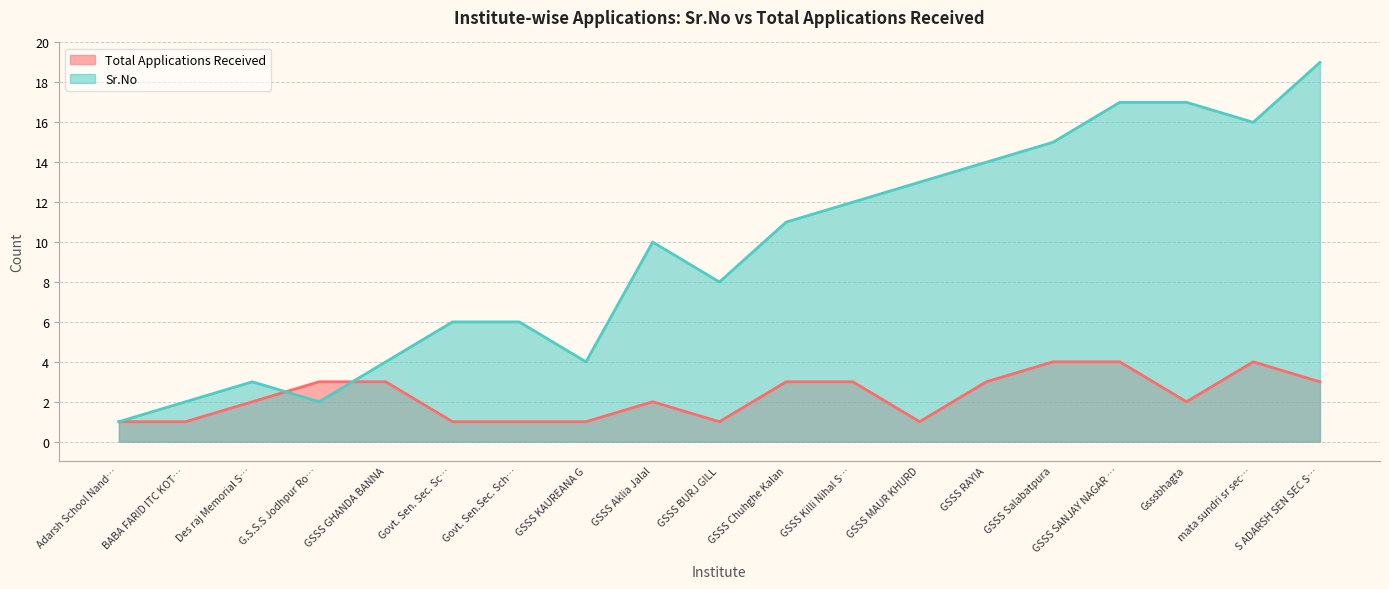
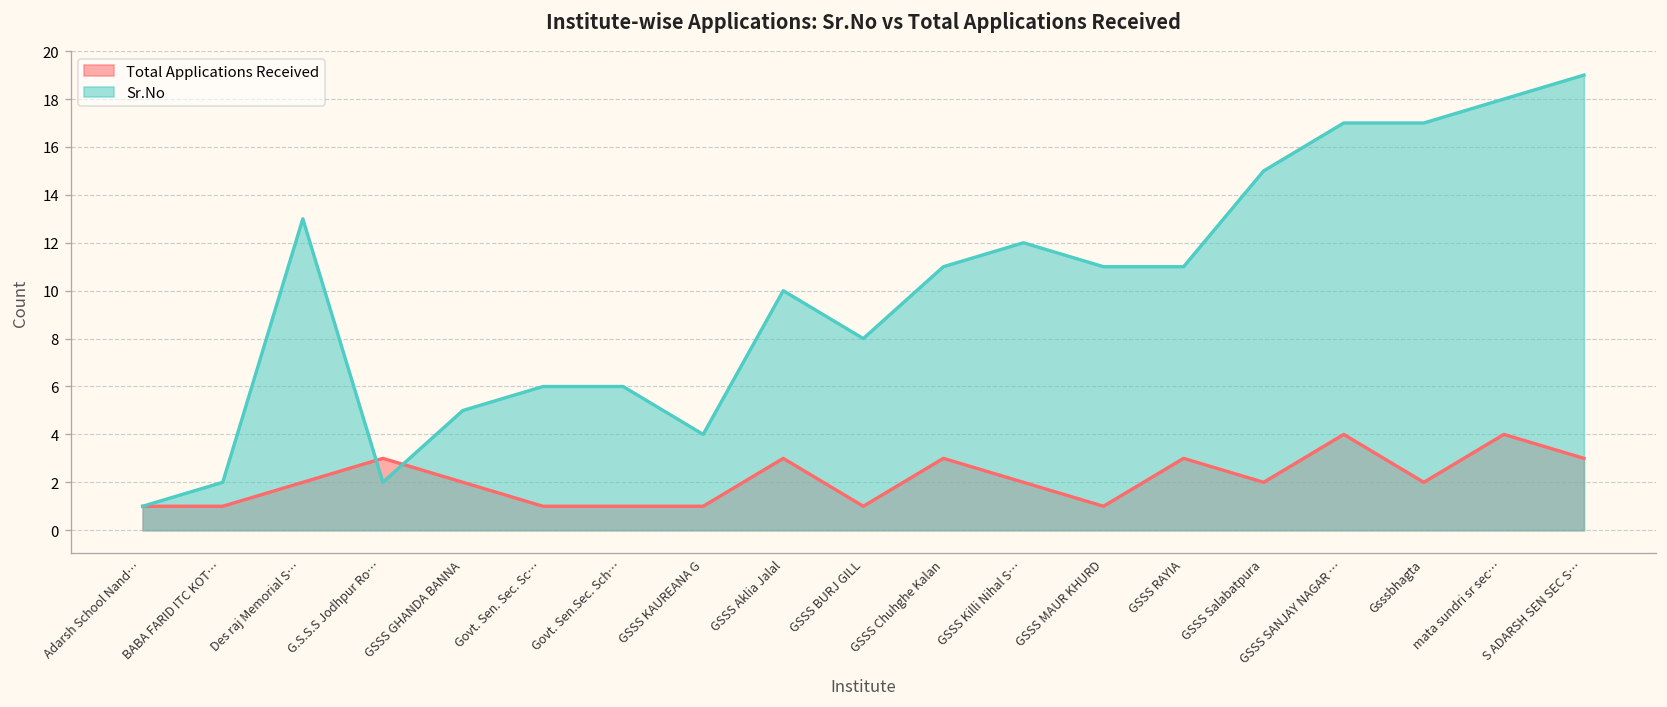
Sr.No, Des raj Memorial S…: 3 -> 13
Total Applications Received, GSSS GHANDA BANNA: 3 -> 2
Sr.No, GSSS GHANDA BANNA: 4 -> 5
Total Applications Received, GSSS Aklia Jalal: 2 -> 3
Total Applications Received, GSSS Killi Nihal S…: 3 -> 2
Sr.No, GSSS MAUR KHURD: 13 -> 11
Sr.No, GSSS RAYIA: 14 -> 11
Total Applications Received, GSSS Salabatpura: 4 -> 2
Sr.No, mata sundri sr sec…: 16 -> 18
